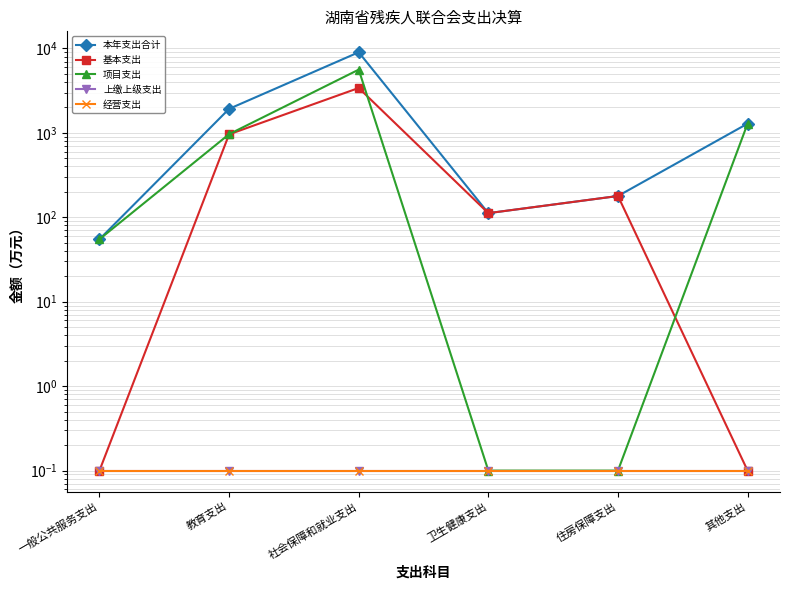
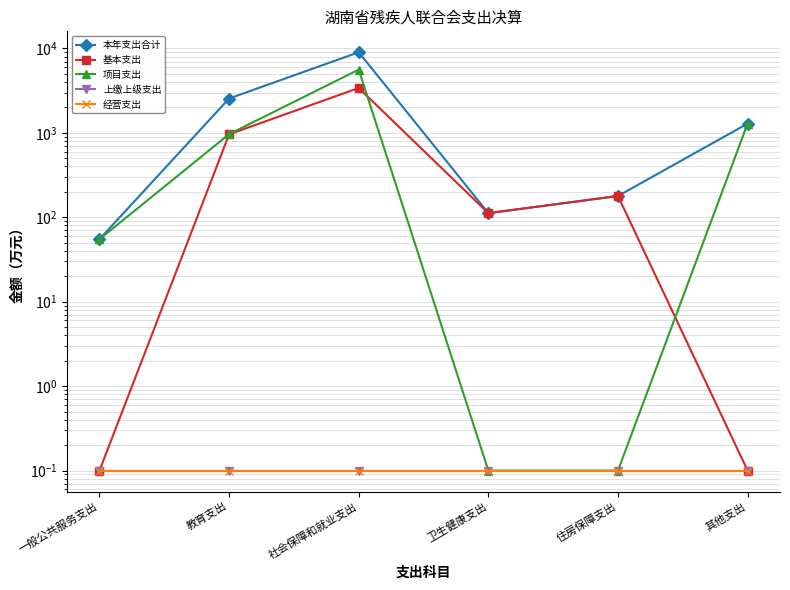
本年支出合计, 教育支出: 1900 -> 2600
